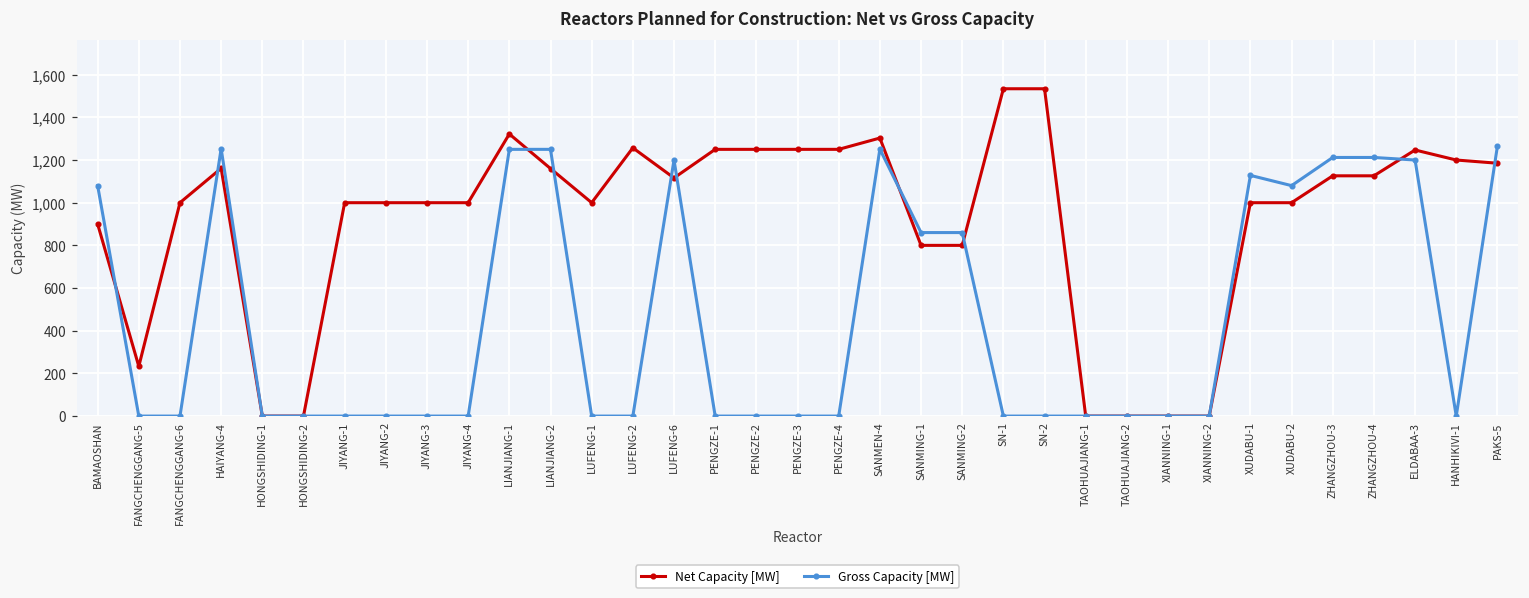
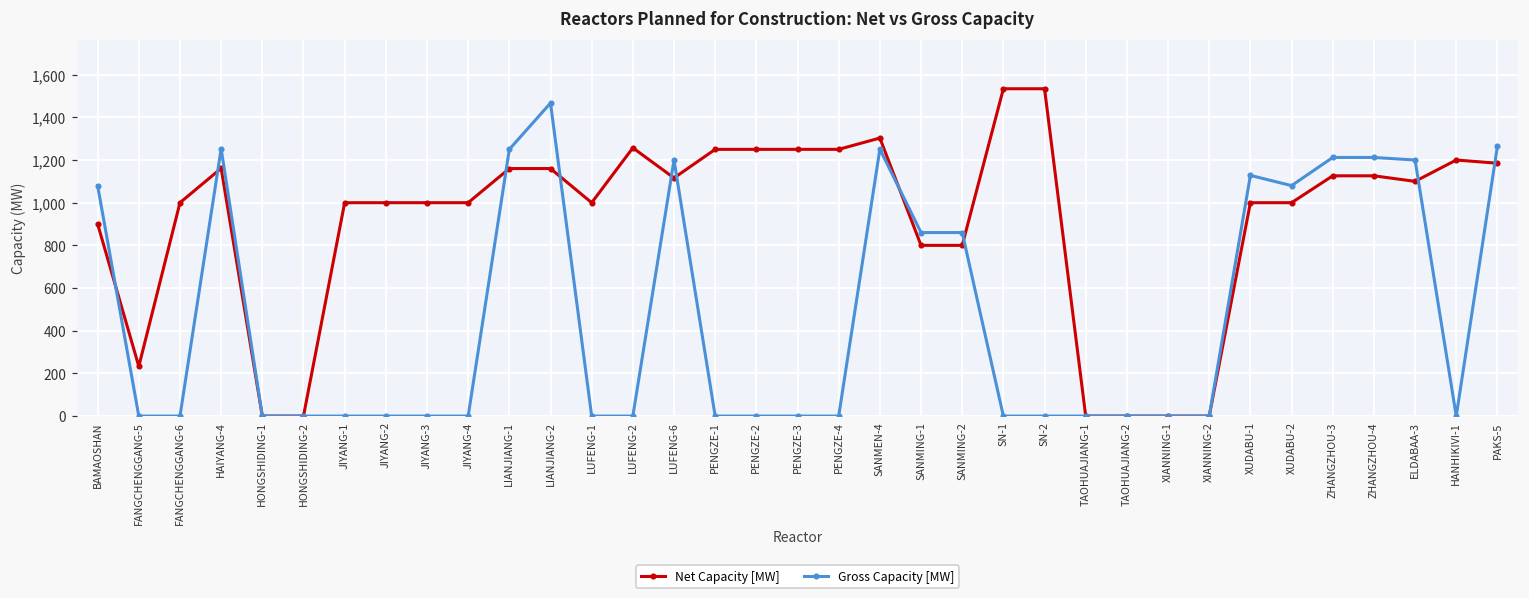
Net Capacity [MW], LIANJIANG-1: 1,320 -> 1,160
Gross Capacity [MW], LIANJIANG-2: 1,250 -> 1,470
Net Capacity [MW], ELDABAA-3: 1,250 -> 1,100
